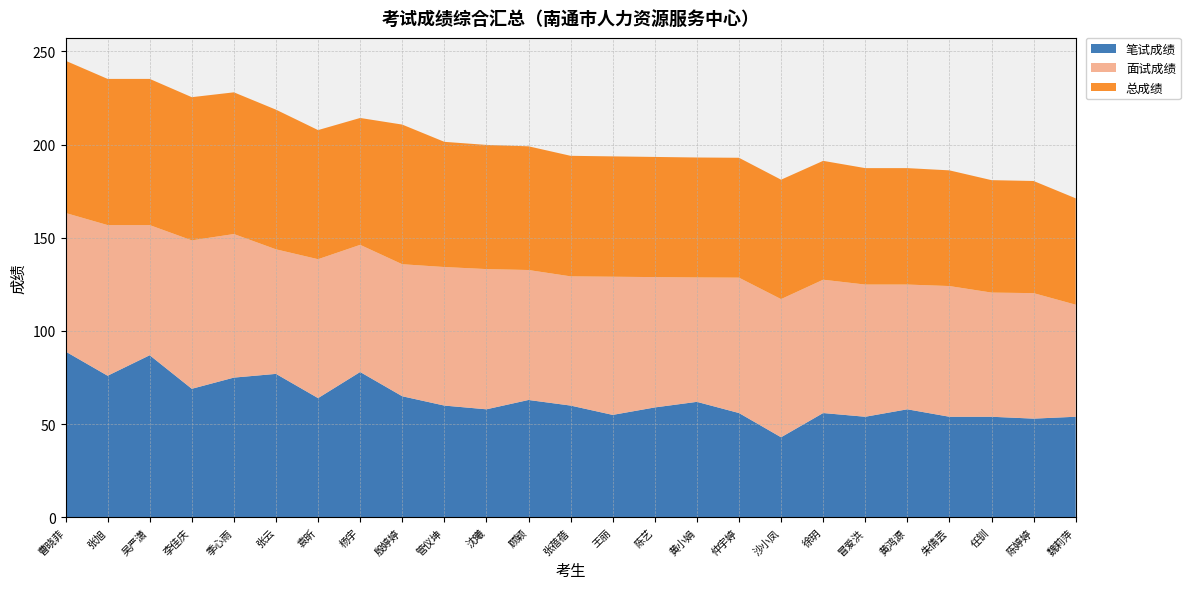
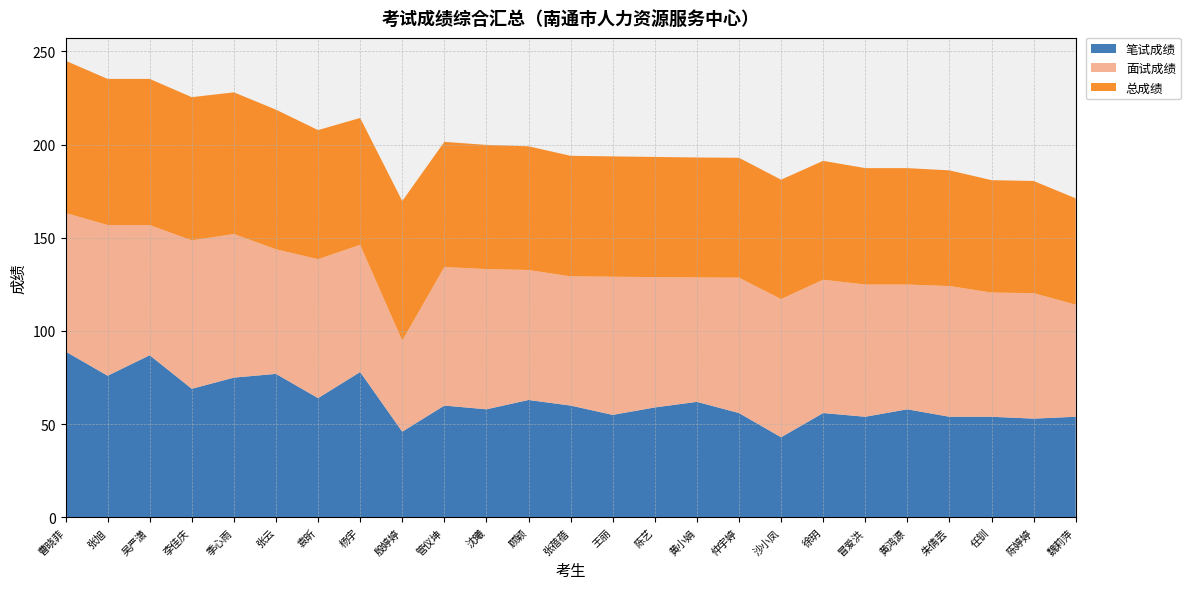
笔试成绩, 殷婷婷: 65 -> 46
面试成绩, 殷婷婷: 71 -> 49
